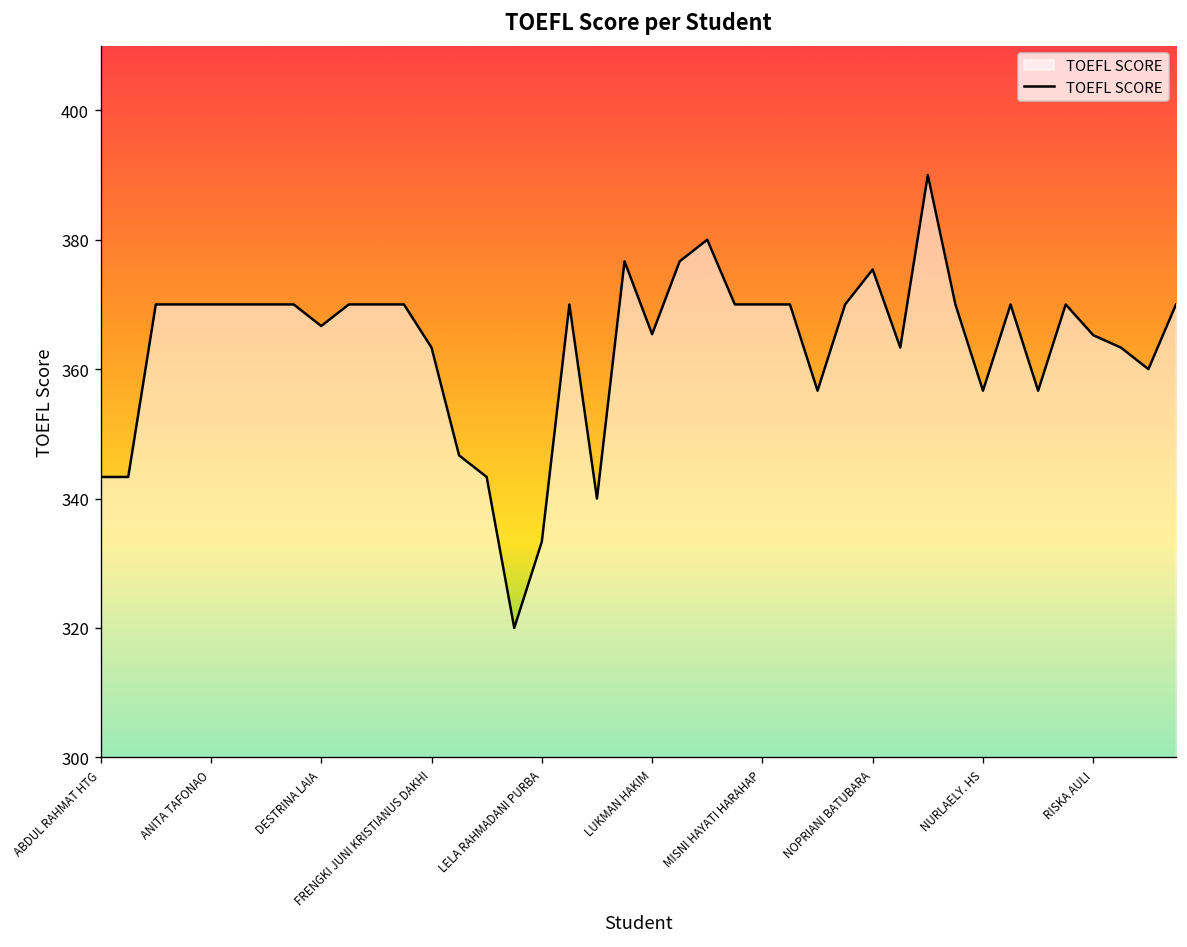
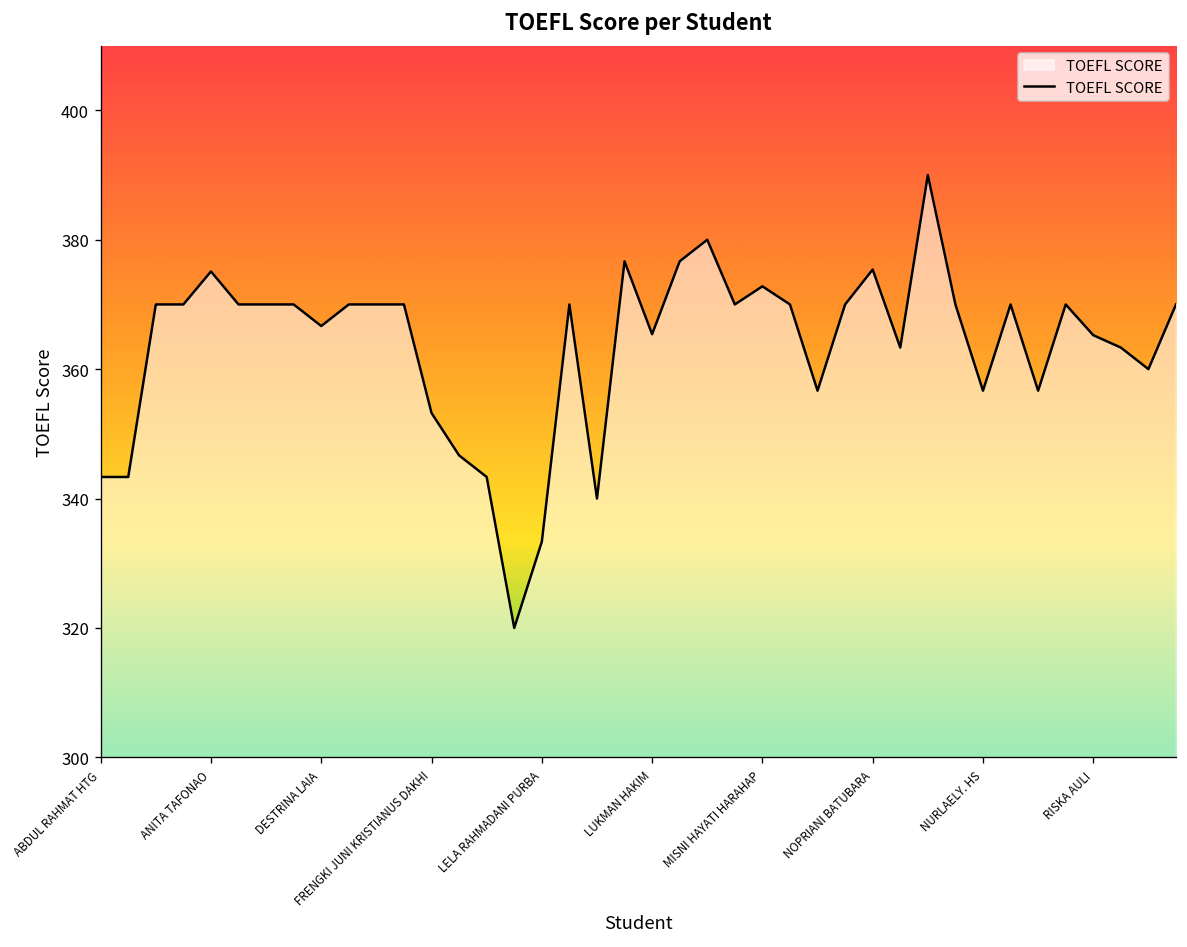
ANITA TAFONAO: 370 -> 375
FRENGKI JUNI KRISTIANUS DAKHI: 363 -> 353
MISNI HAYATI HARAHAP: 370 -> 373
